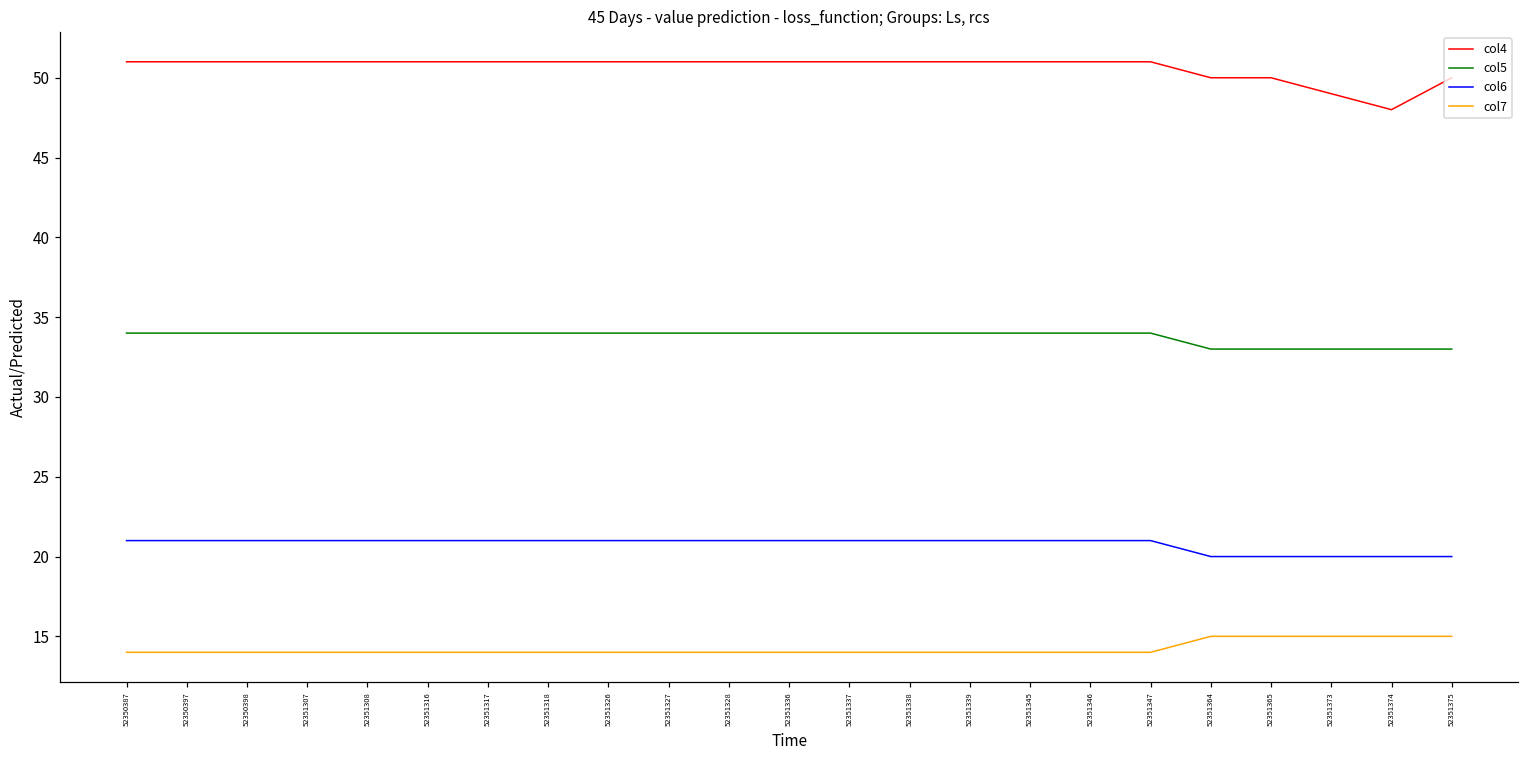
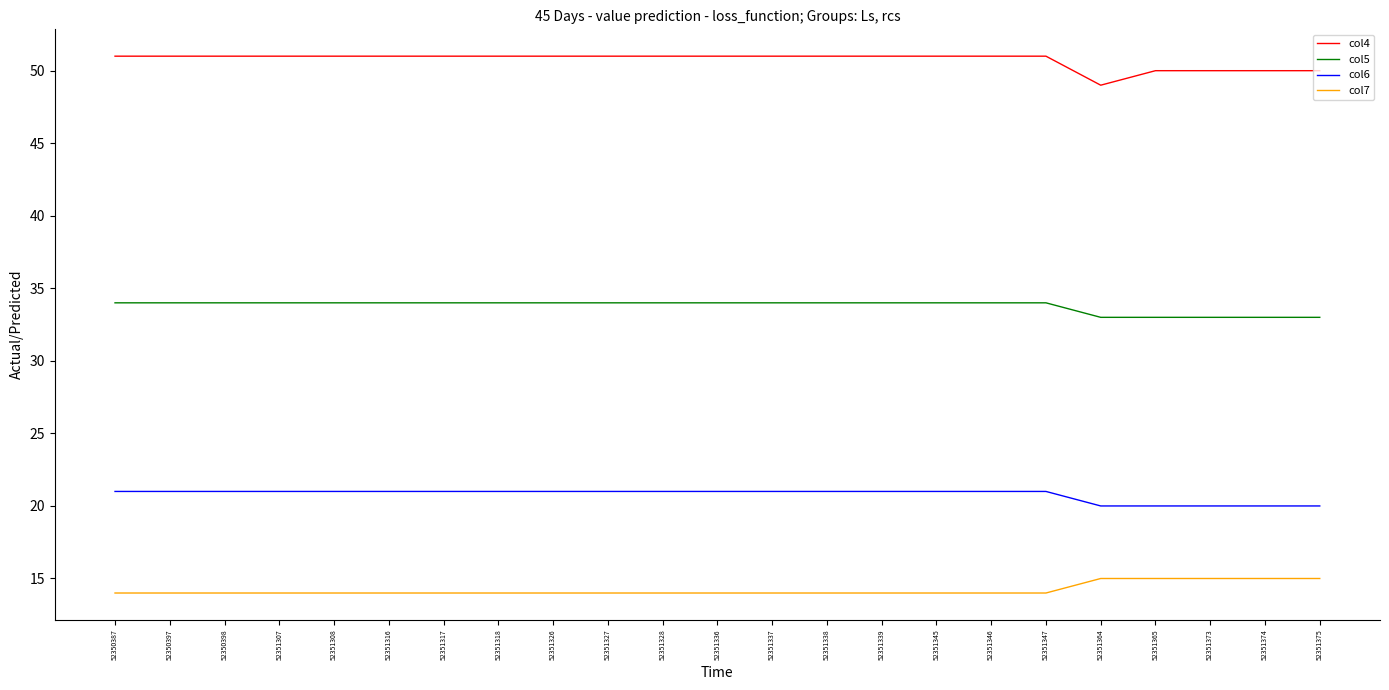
col4, 52351364: 50 -> 49
col4, 52351373: 49 -> 50
col4, 52351374: 48 -> 50
